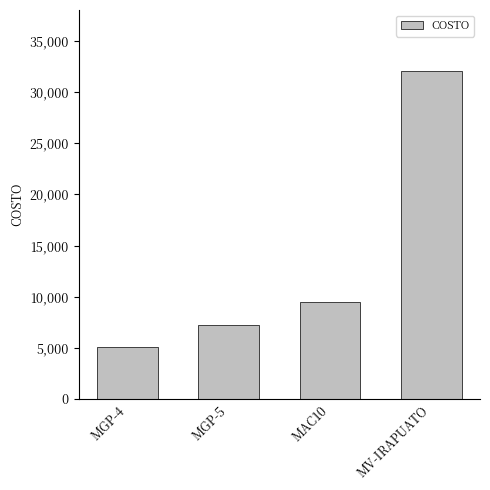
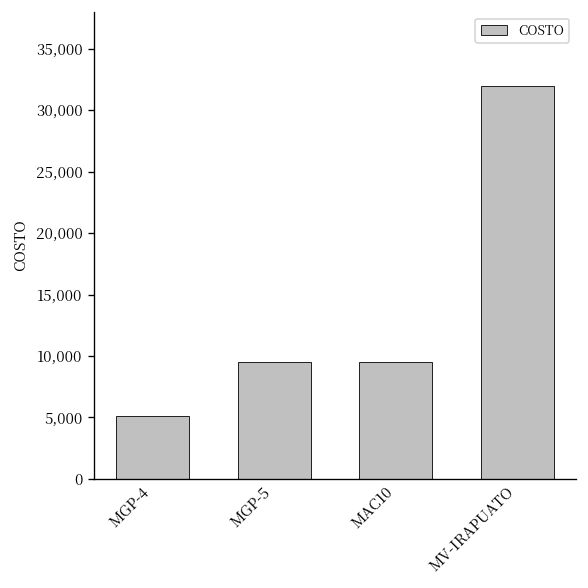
MGP-5: 7,300 -> 9,500
